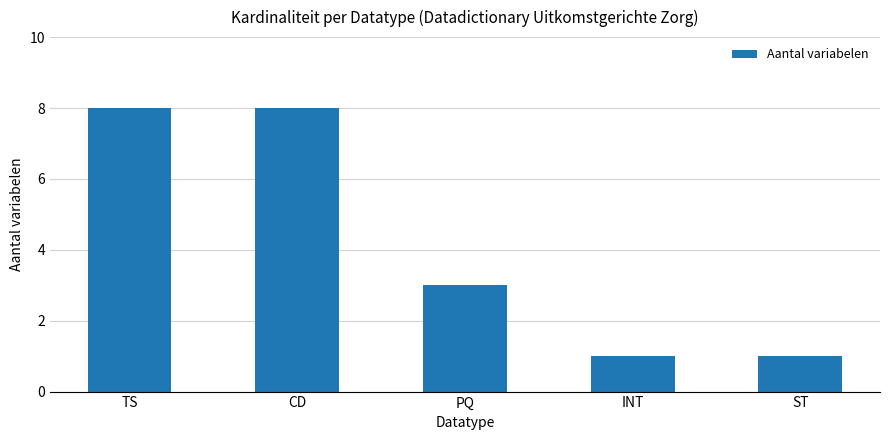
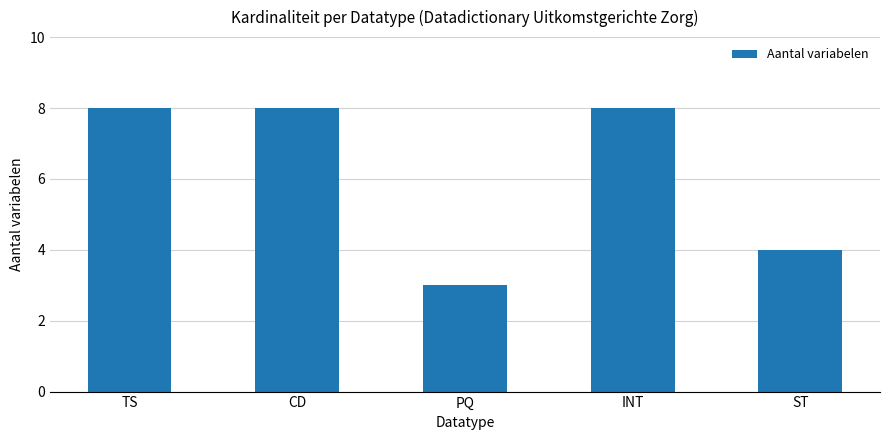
INT: 1 -> 8
ST: 1 -> 4
